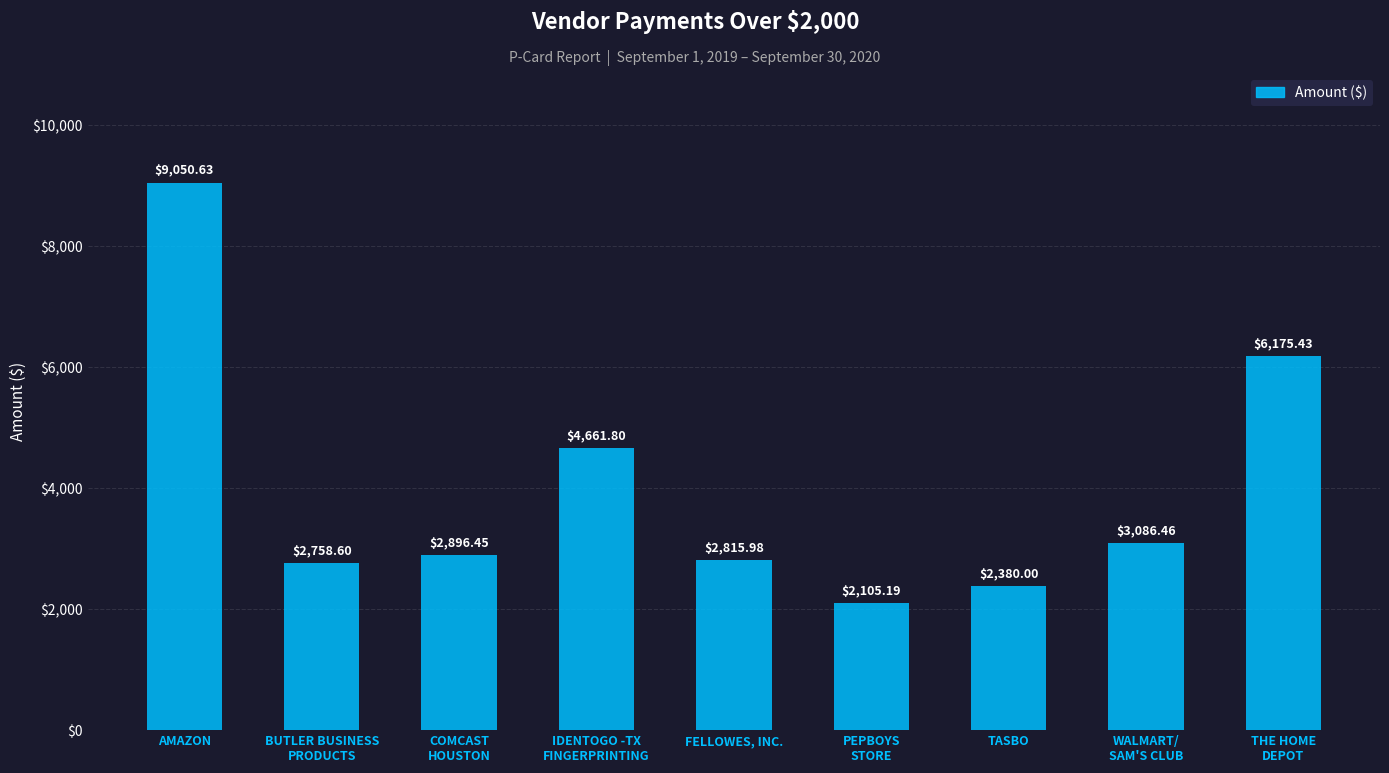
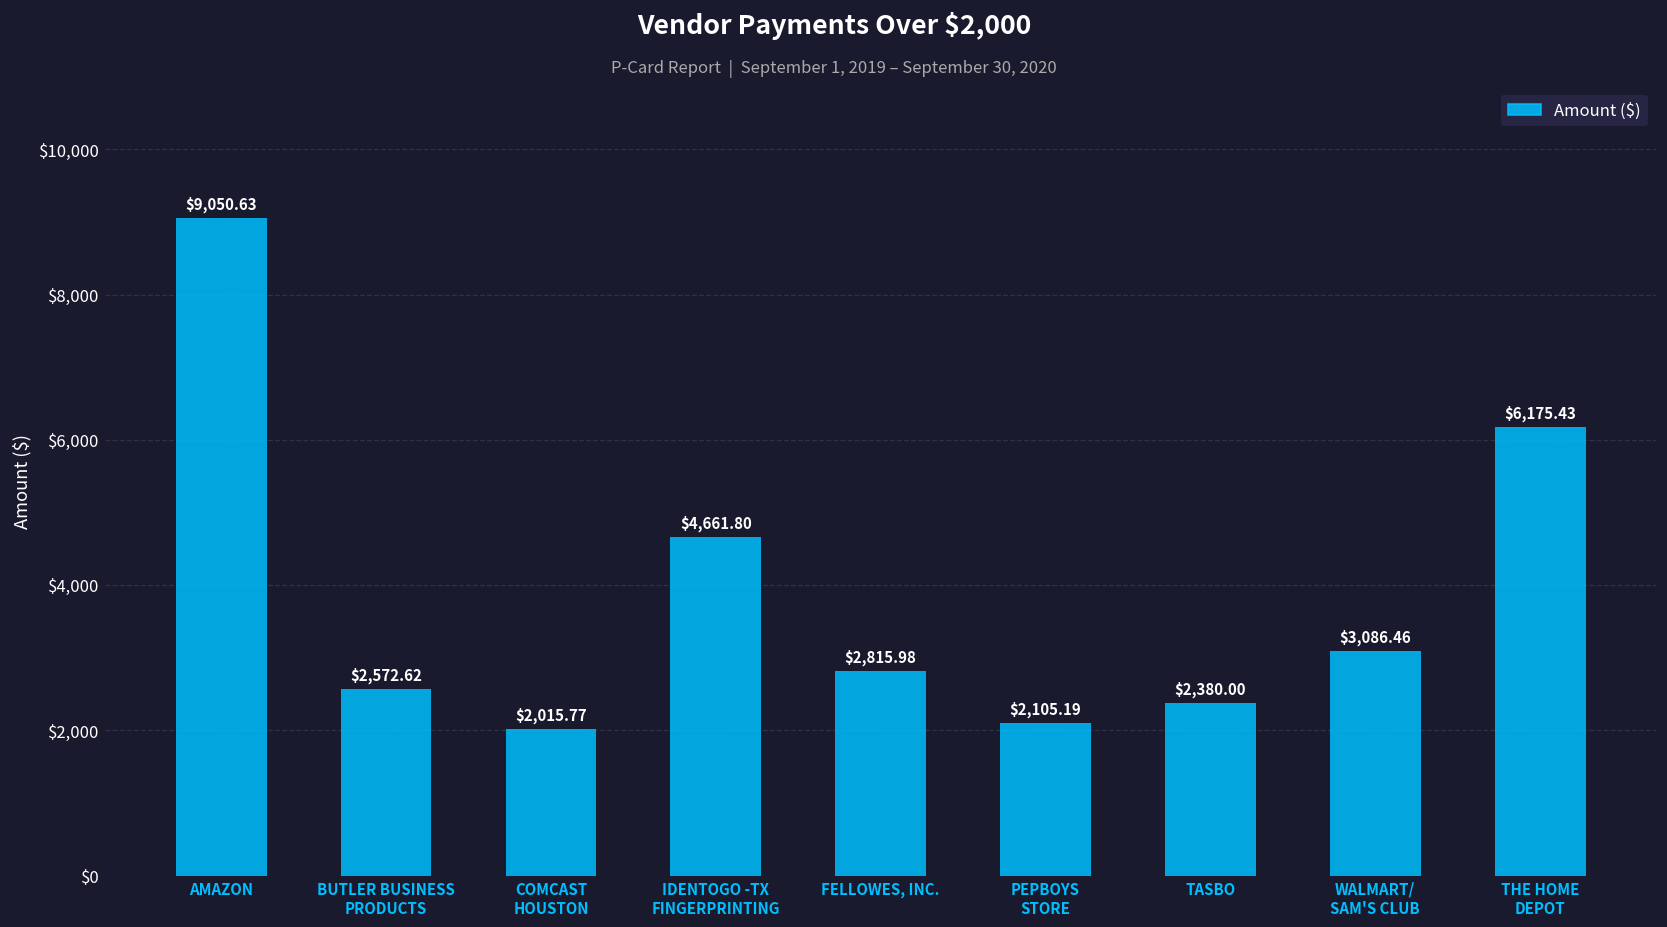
BUTLER BUSINESS PRODUCTS: $2,758.60 -> $2,572.62
COMCAST HOUSTON: $2,896.45 -> $2,015.77
